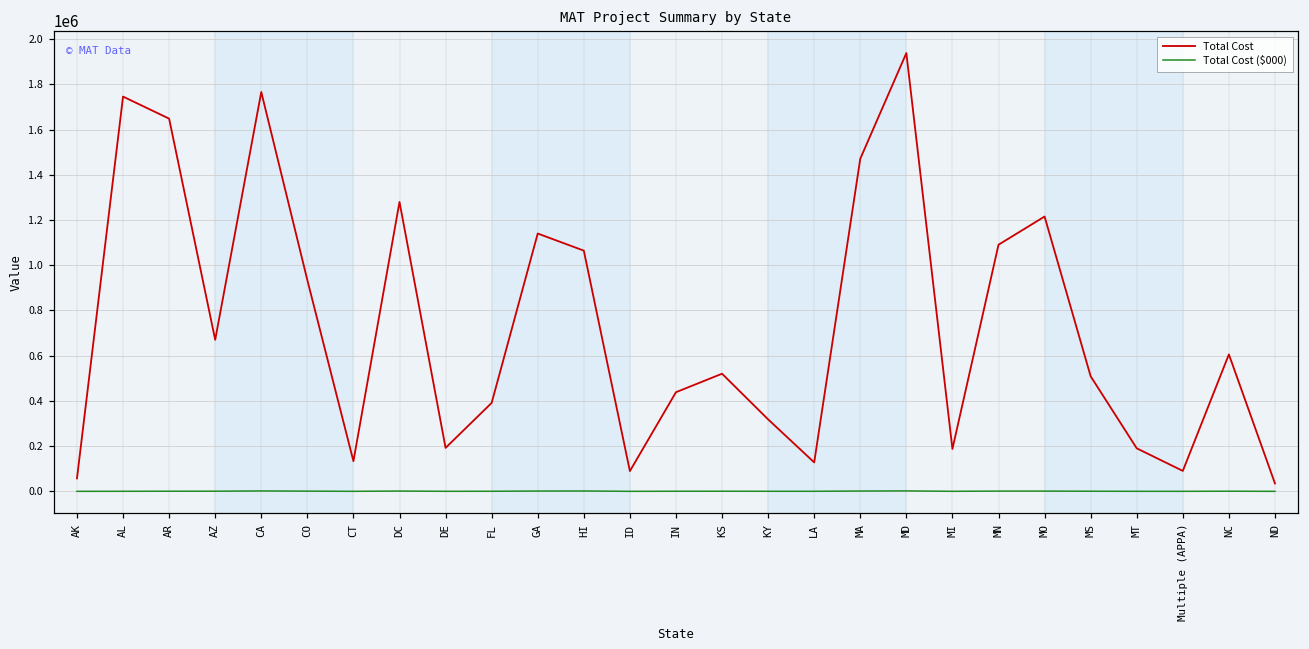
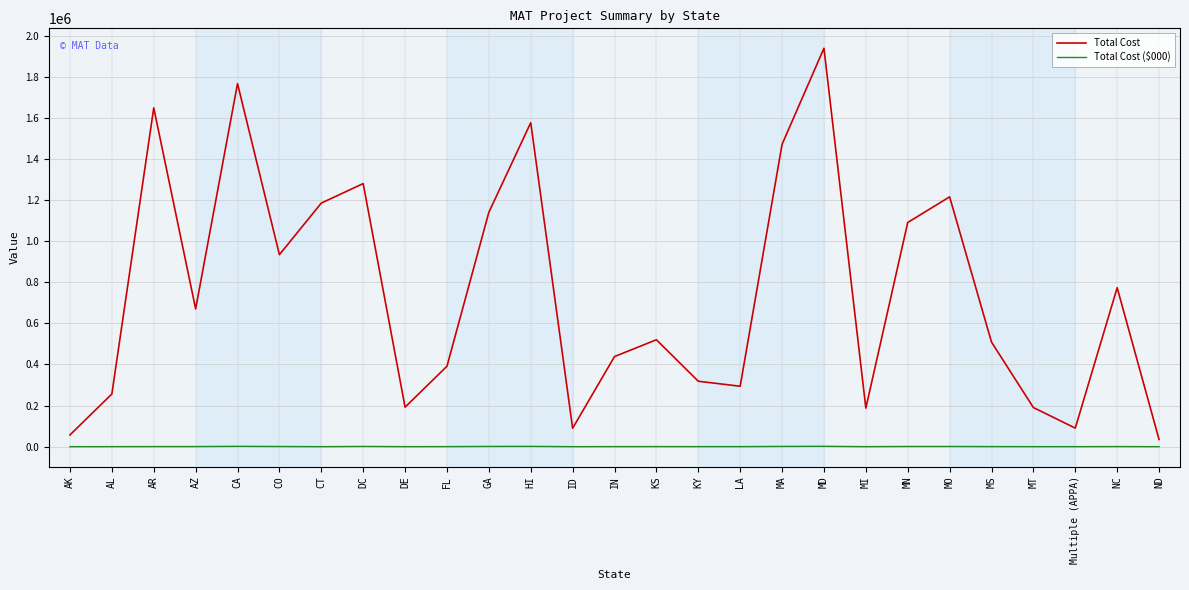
Total Cost, AL: 1750000 -> 260000
Total Cost, CT: 130000 -> 1190000
Total Cost, HI: 1060000 -> 1580000
Total Cost, LA: 130000 -> 290000
Total Cost, NC: 610000 -> 770000
